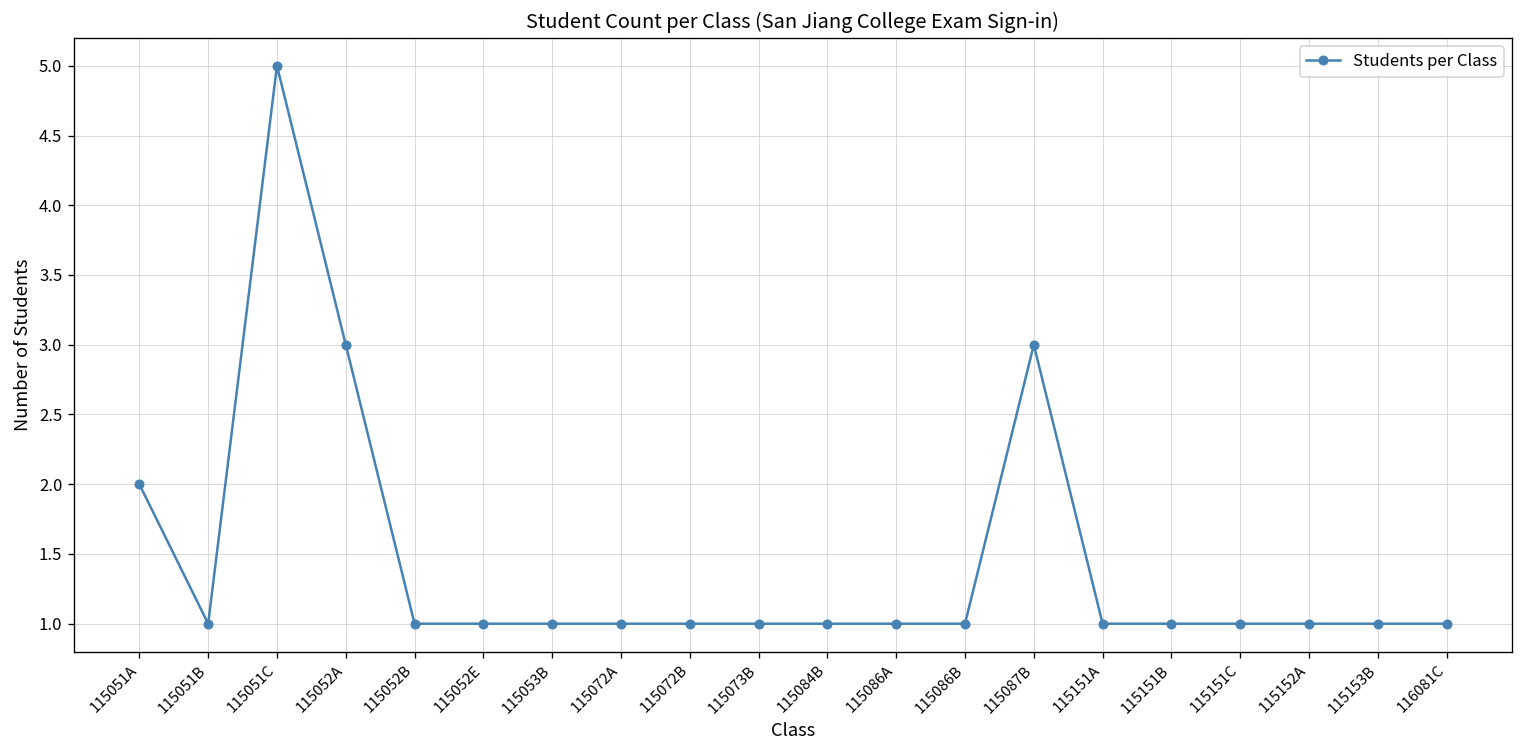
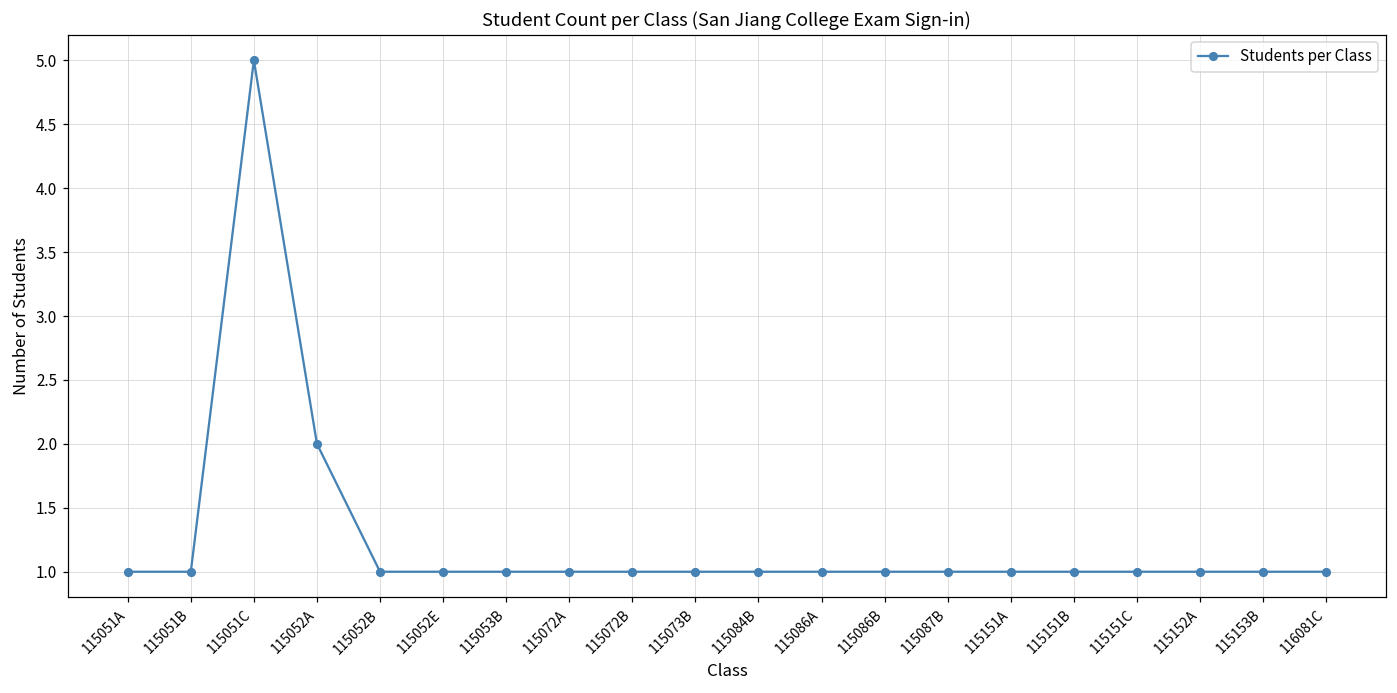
115051A: 2 -> 1
115052A: 3 -> 2
115087B: 3 -> 1
